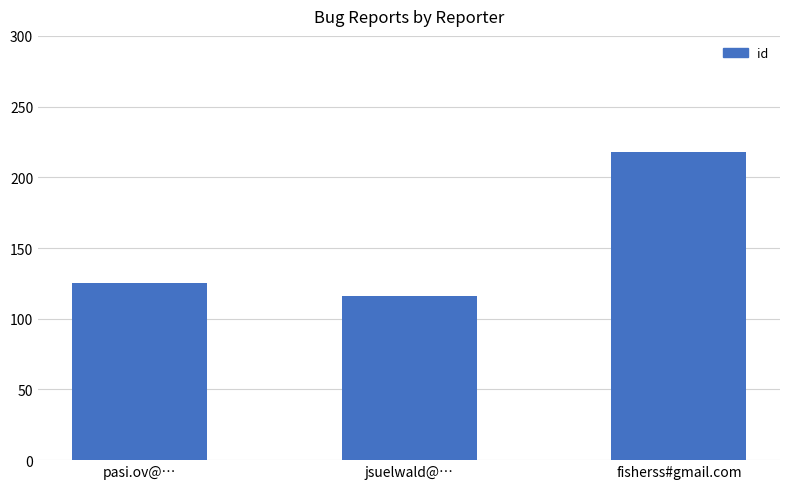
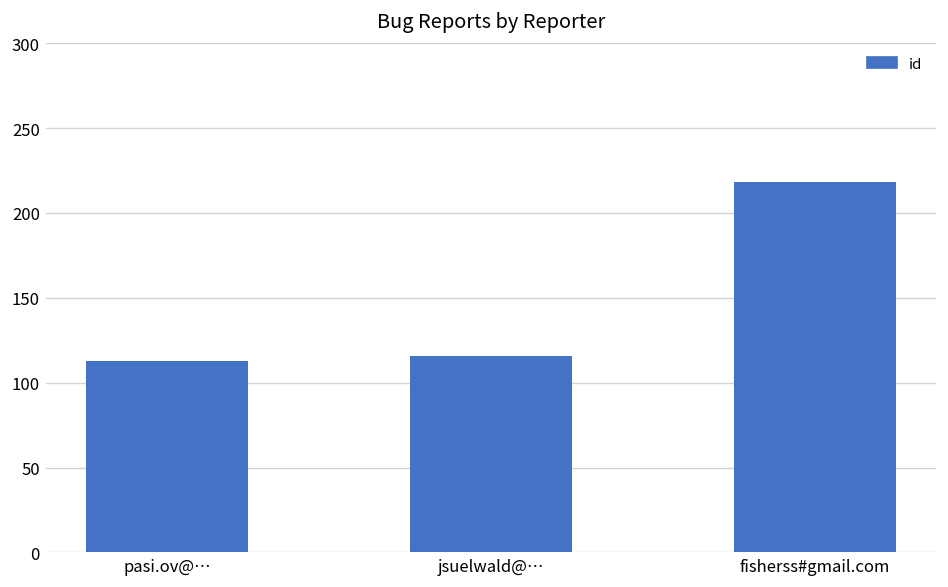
pasi.ov@…: 125 -> 113
